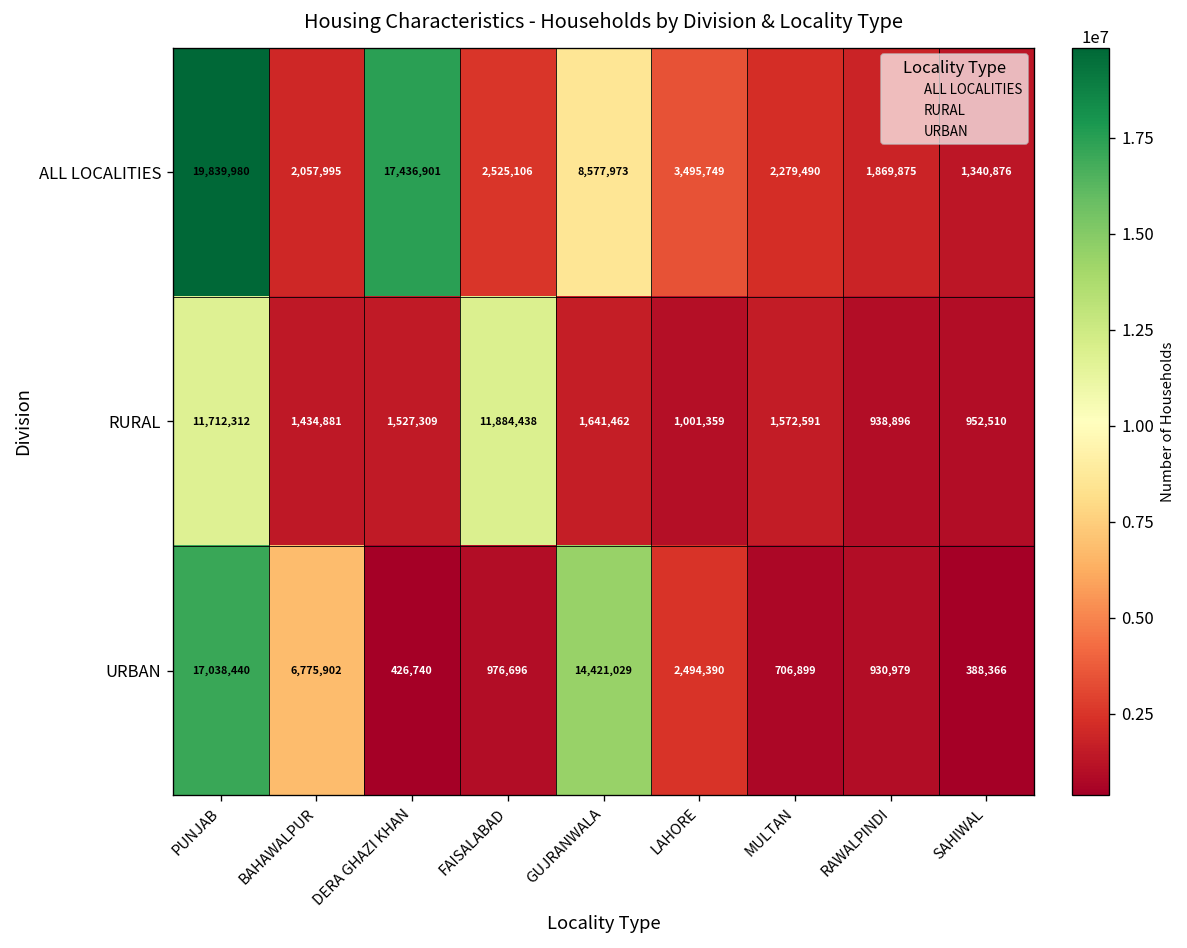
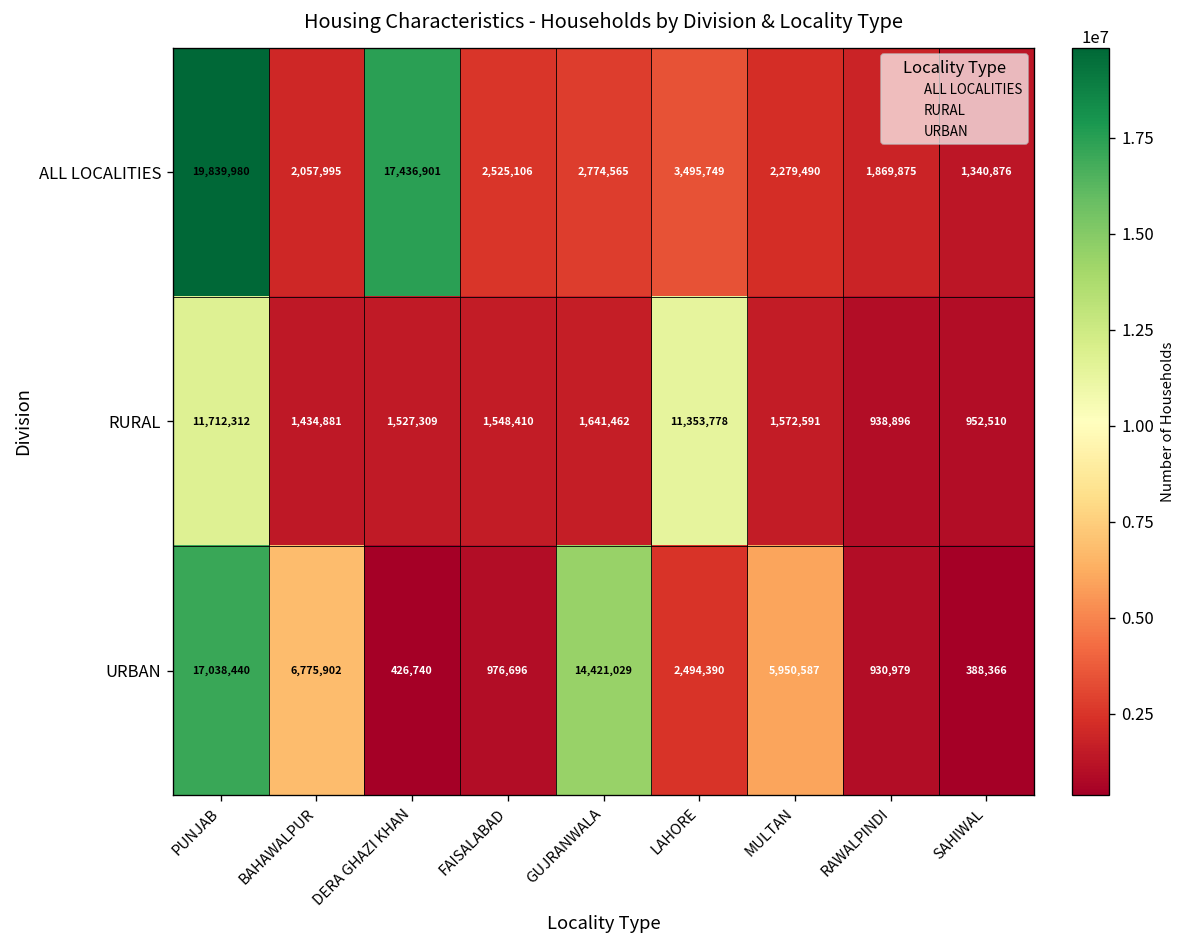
ALL LOCALITIES, GUJRANWALA: 8,577,973 -> 2,774,565
RURAL, FAISALABAD: 11,884,438 -> 1,548,410
RURAL, LAHORE: 1,001,359 -> 11,353,778
URBAN, MULTAN: 706,899 -> 5,950,587
